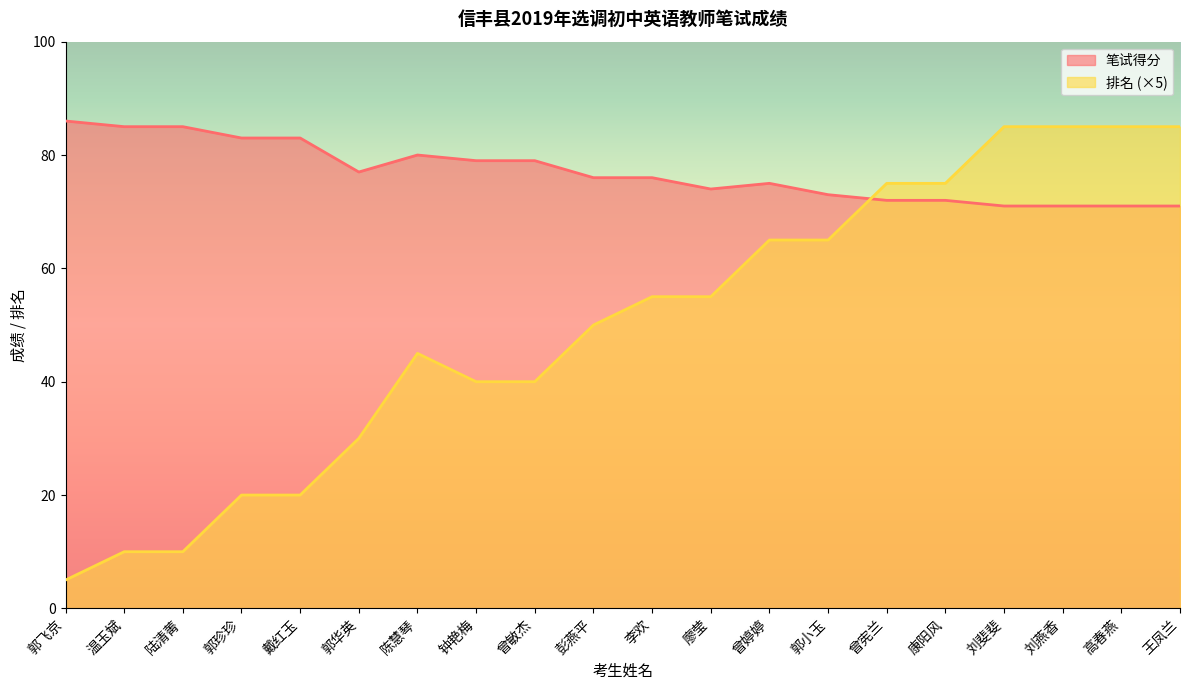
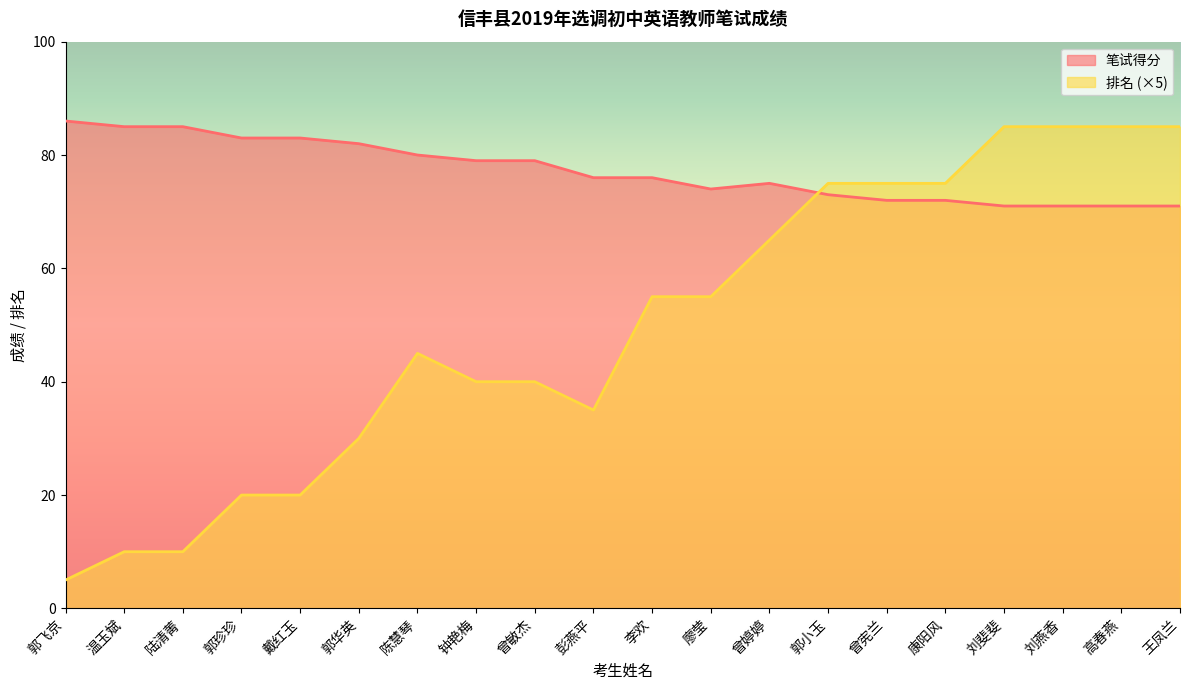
笔试得分, 郭华英: 77 -> 82
排名 (×5), 彭燕平: 50 -> 35
排名 (×5), 郭小玉: 65 -> 75
